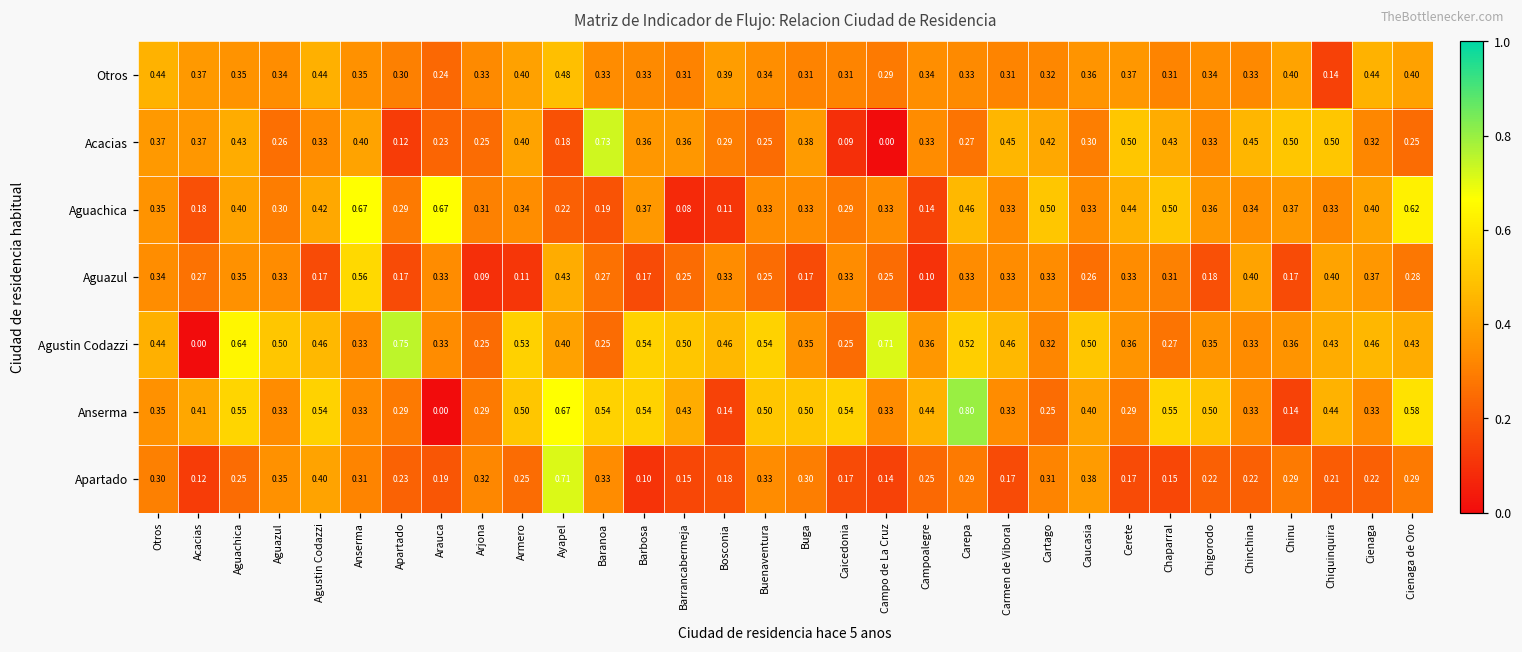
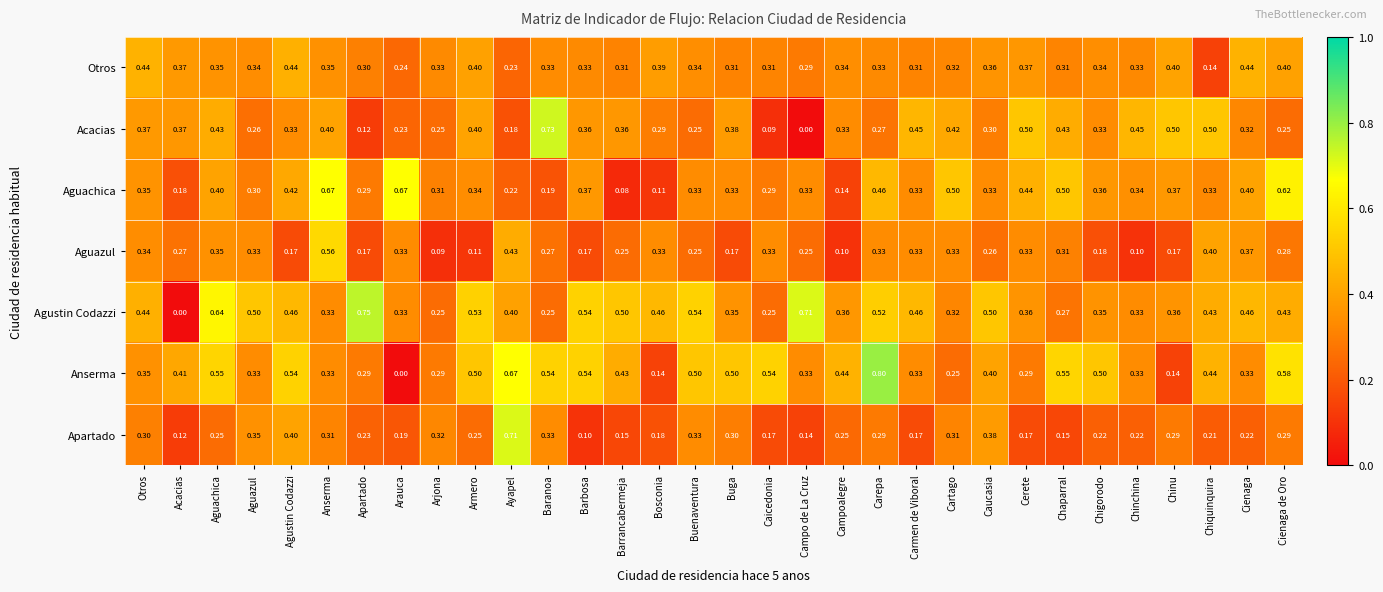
Otros, Ayapel: 0.48 -> 0.23
Aguazul, Chinchina: 0.40 -> 0.10
